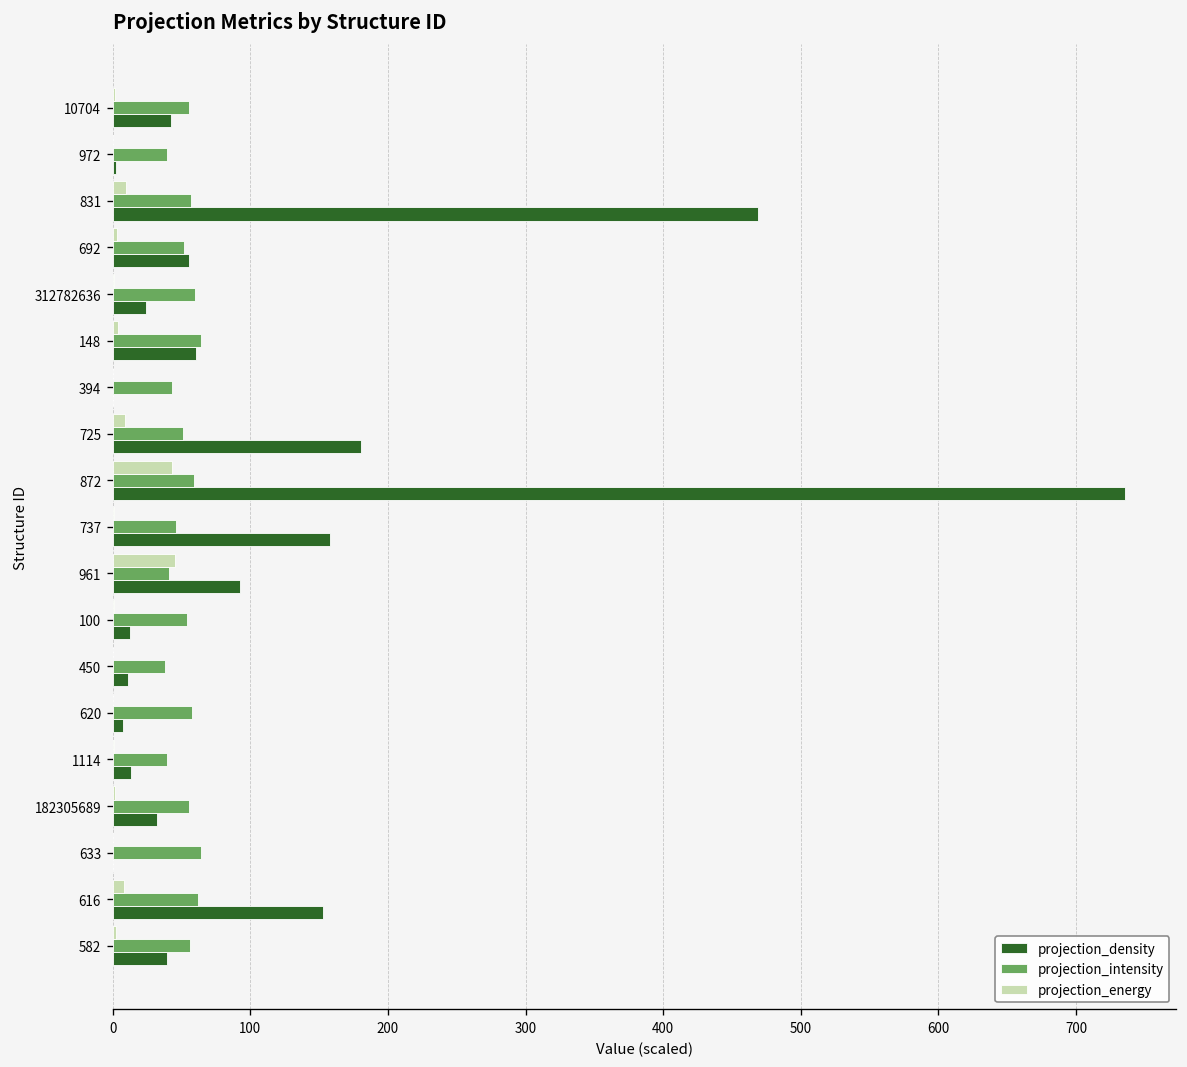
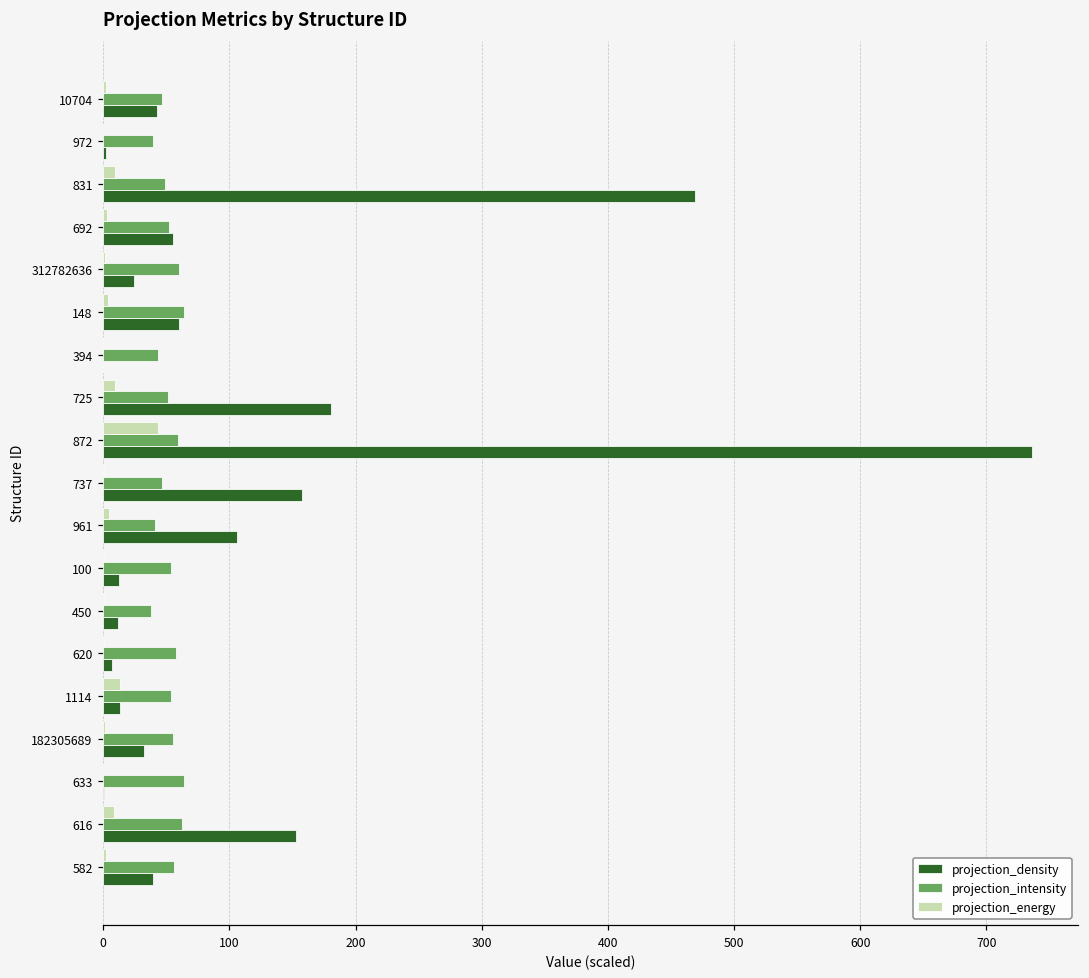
projection_intensity, 10704: 56 -> 47
projection_intensity, 831: 57 -> 49
projection_energy, 961: 45 -> 5
projection_density, 961: 92 -> 106
projection_energy, 1114: 1 -> 13
projection_intensity, 1114: 39 -> 53
